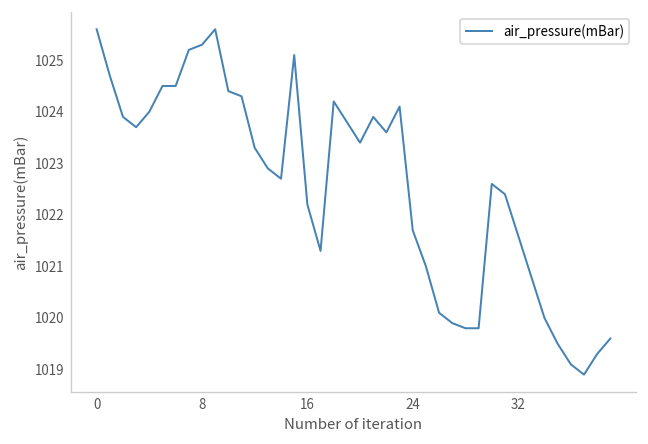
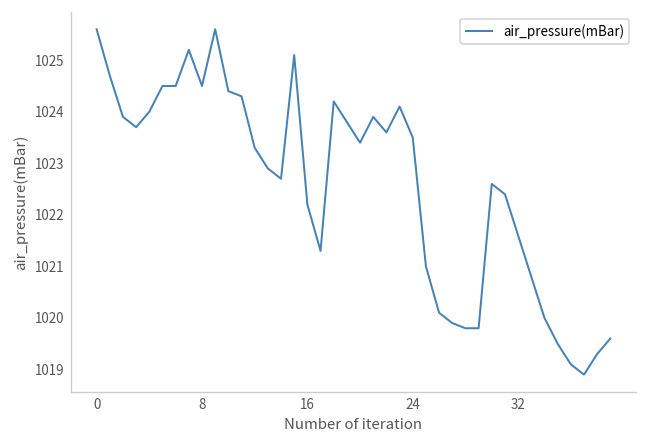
8: 1025.3 -> 1024.5
24: 1021.7 -> 1023.5
